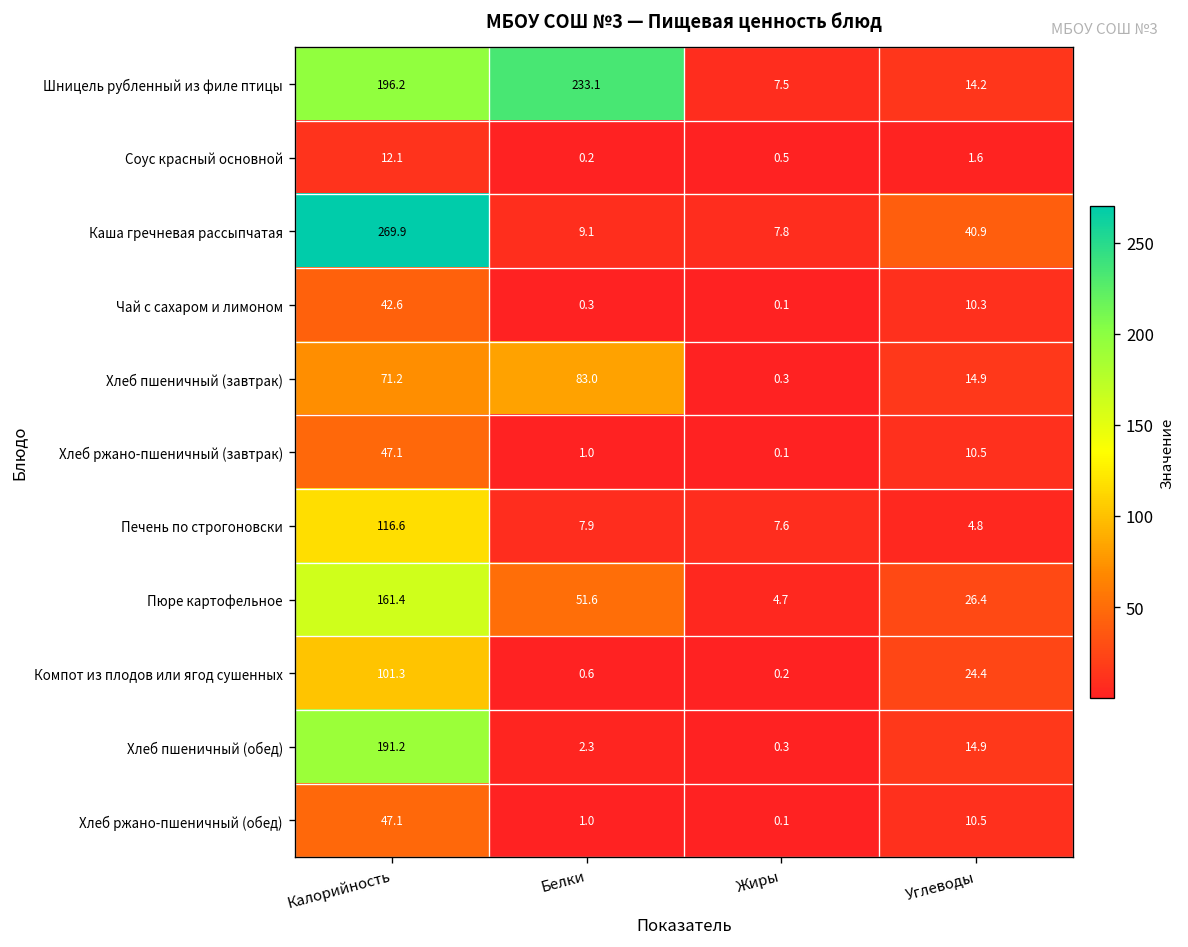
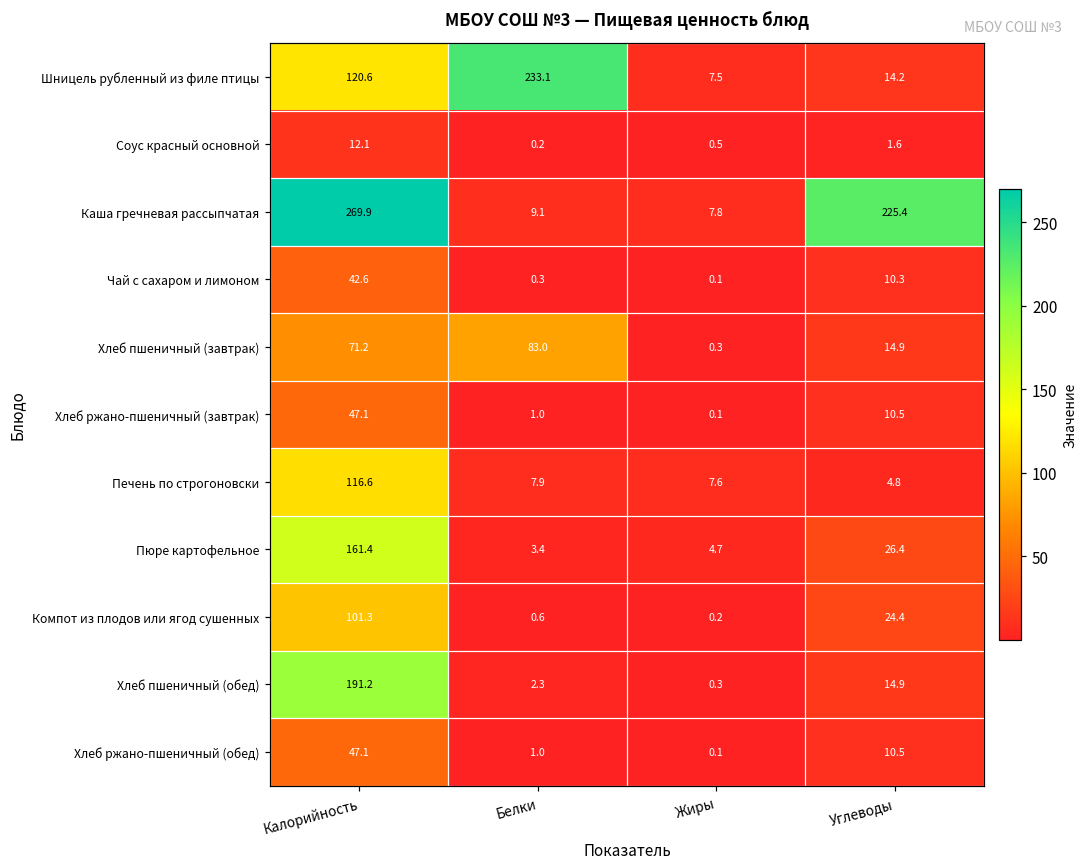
Шницель рубленный из филе птицы, Калорийность: 196.2 -> 120.6
Каша гречневая рассыпчатая, Углеводы: 40.9 -> 225.4
Пюре картофельное, Белки: 51.6 -> 3.4
